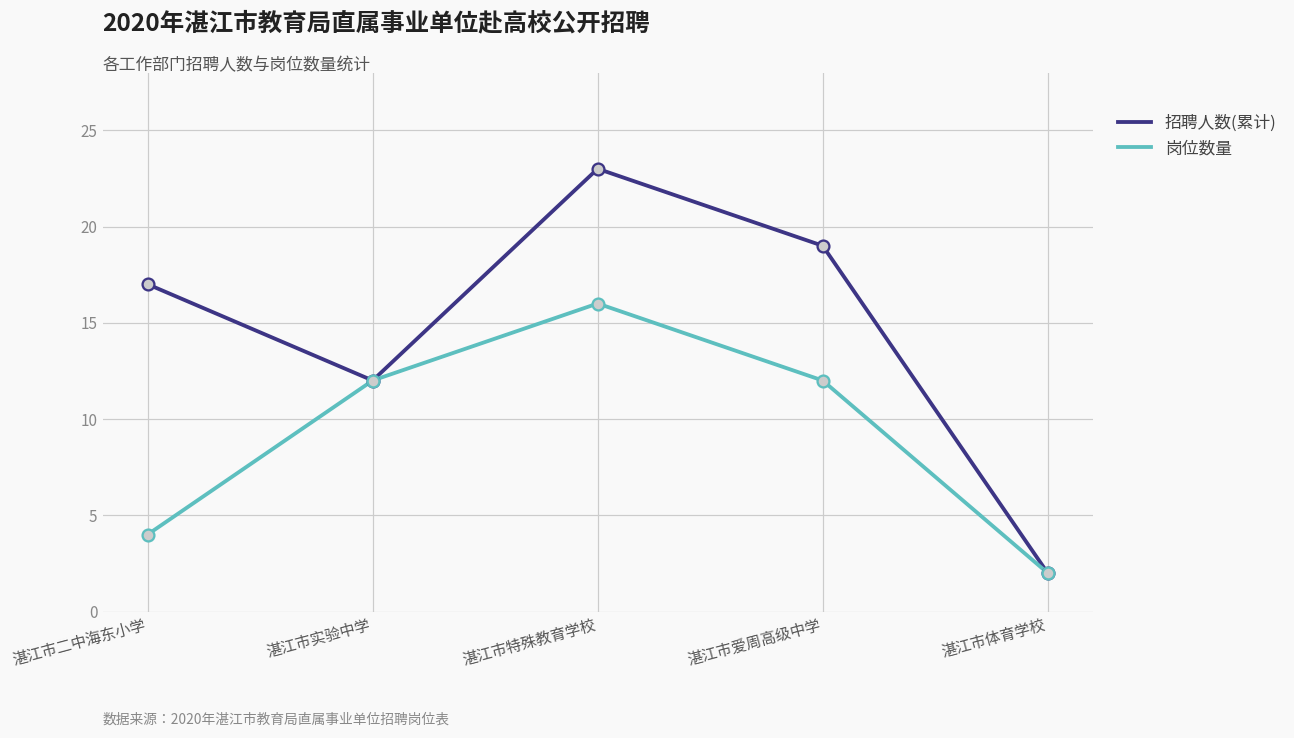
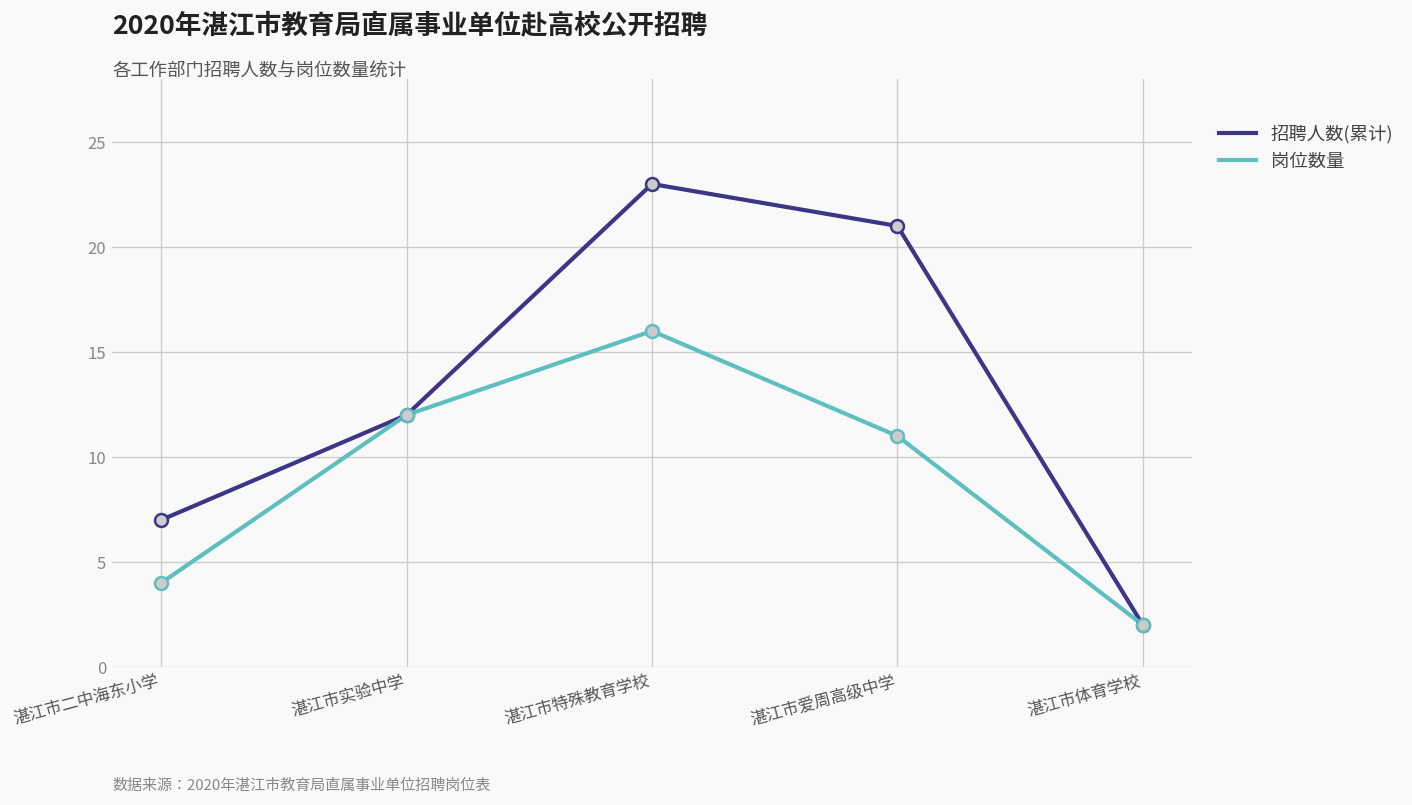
招聘人数(累计), 湛江市二中海东小学: 17 -> 7
招聘人数(累计), 湛江市爱周高级中学: 19 -> 21
岗位数量, 湛江市爱周高级中学: 12 -> 11
